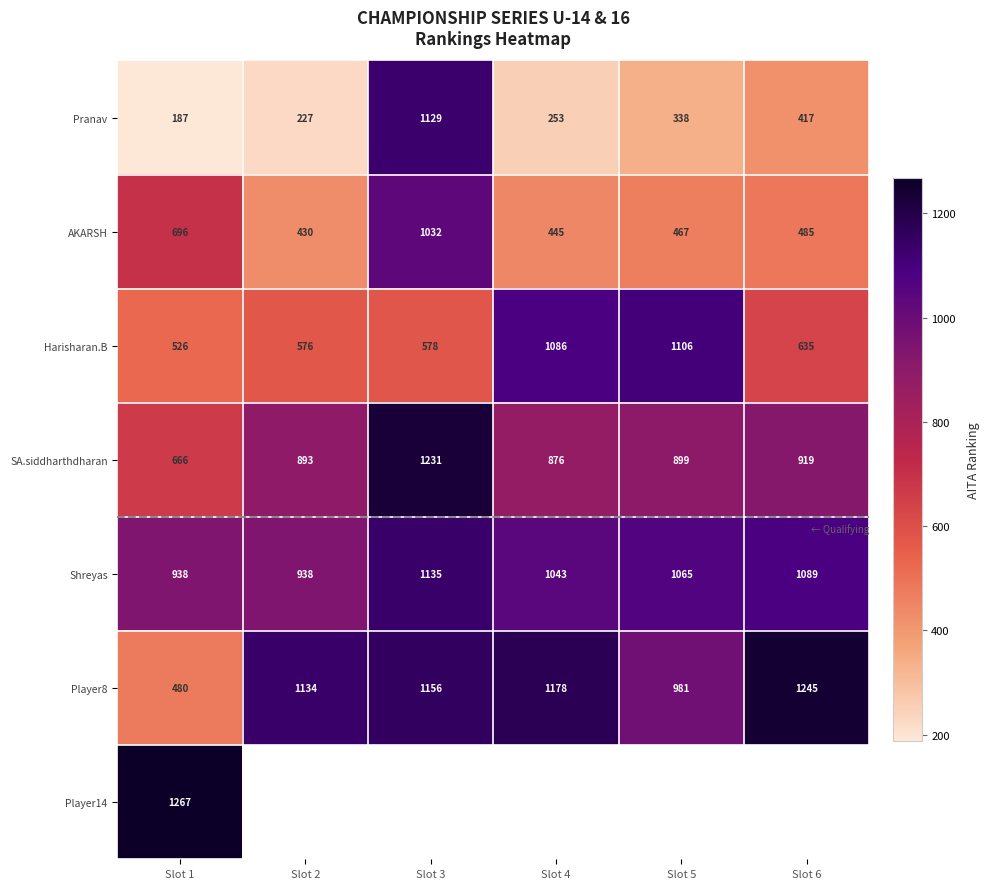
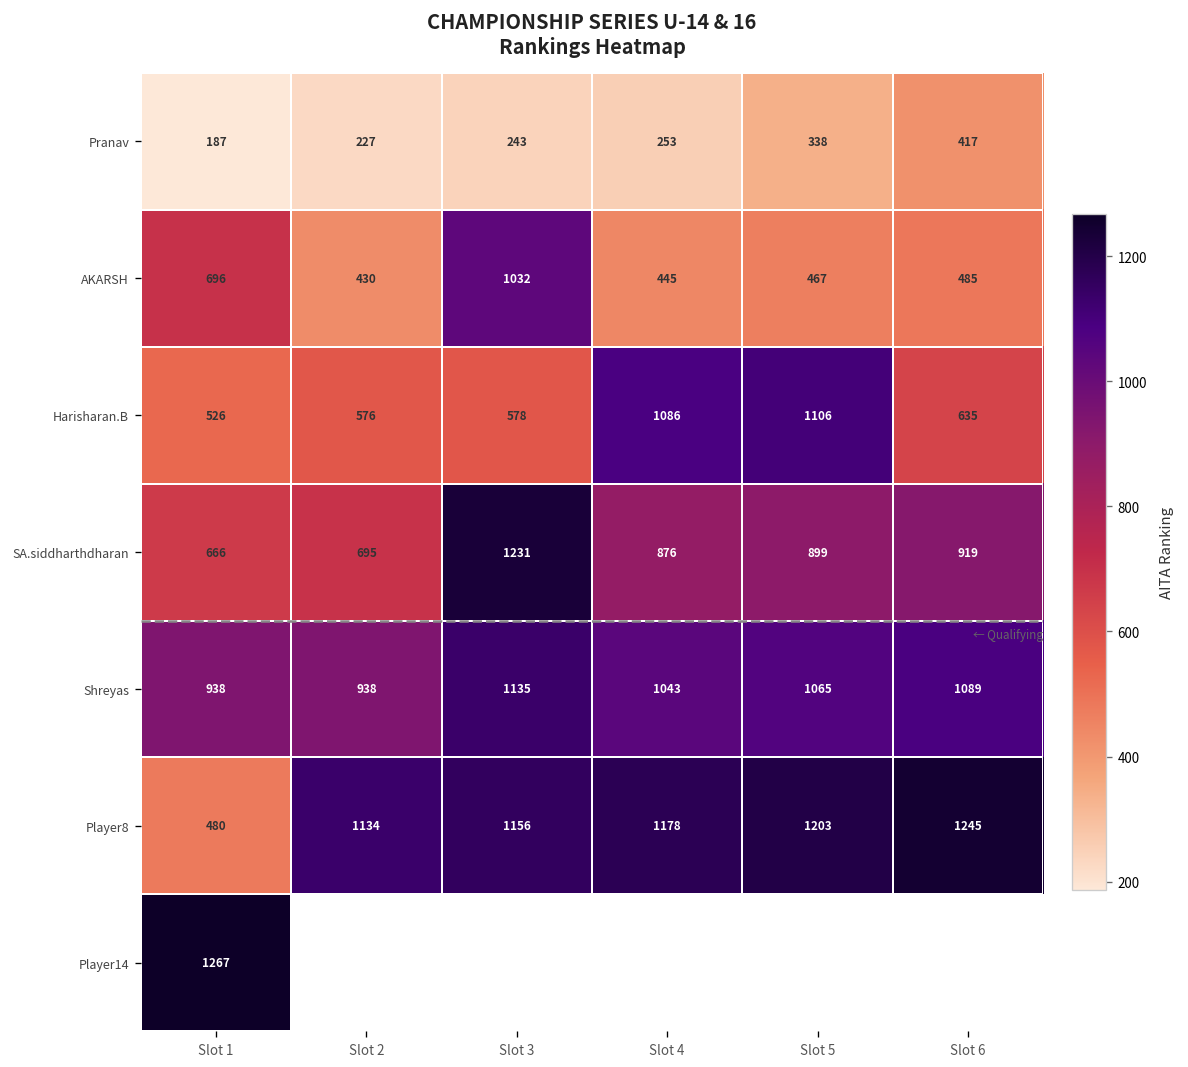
Pranav, Slot 3: 1129 -> 243
SA.siddharthdharan, Slot 2: 893 -> 695
Player8, Slot 5: 981 -> 1203
